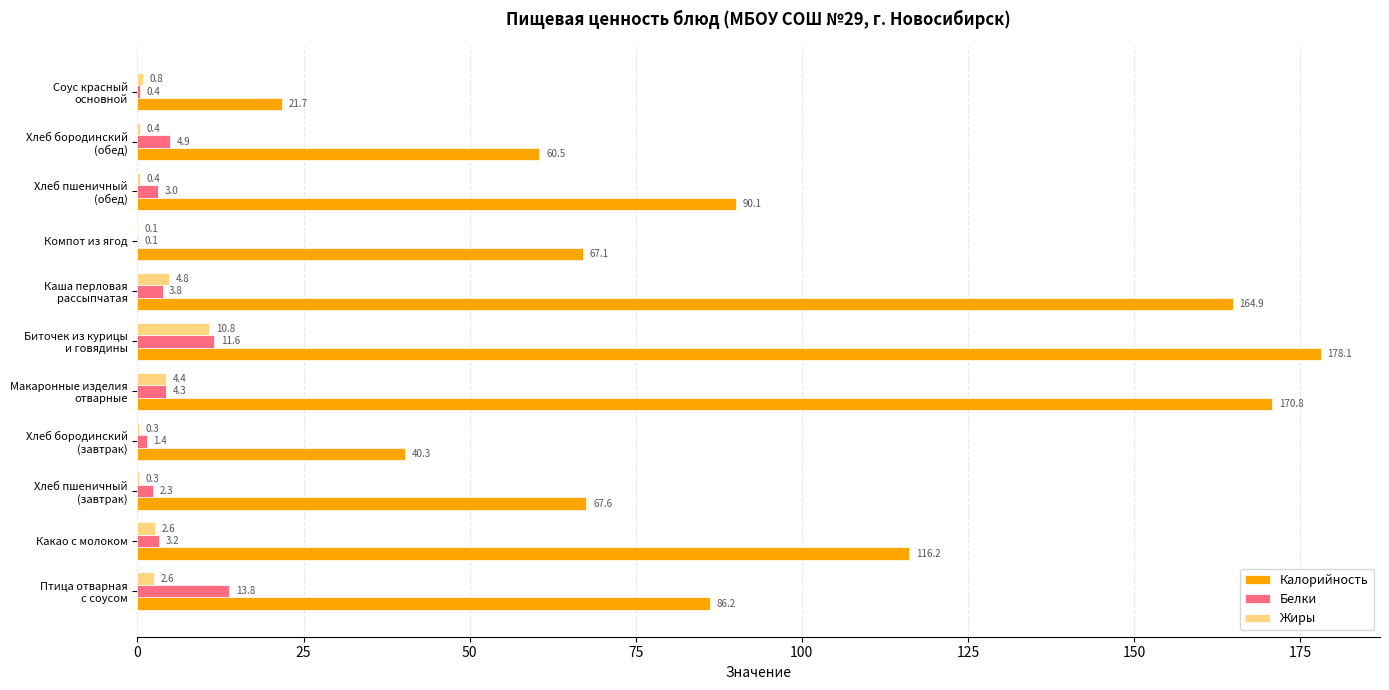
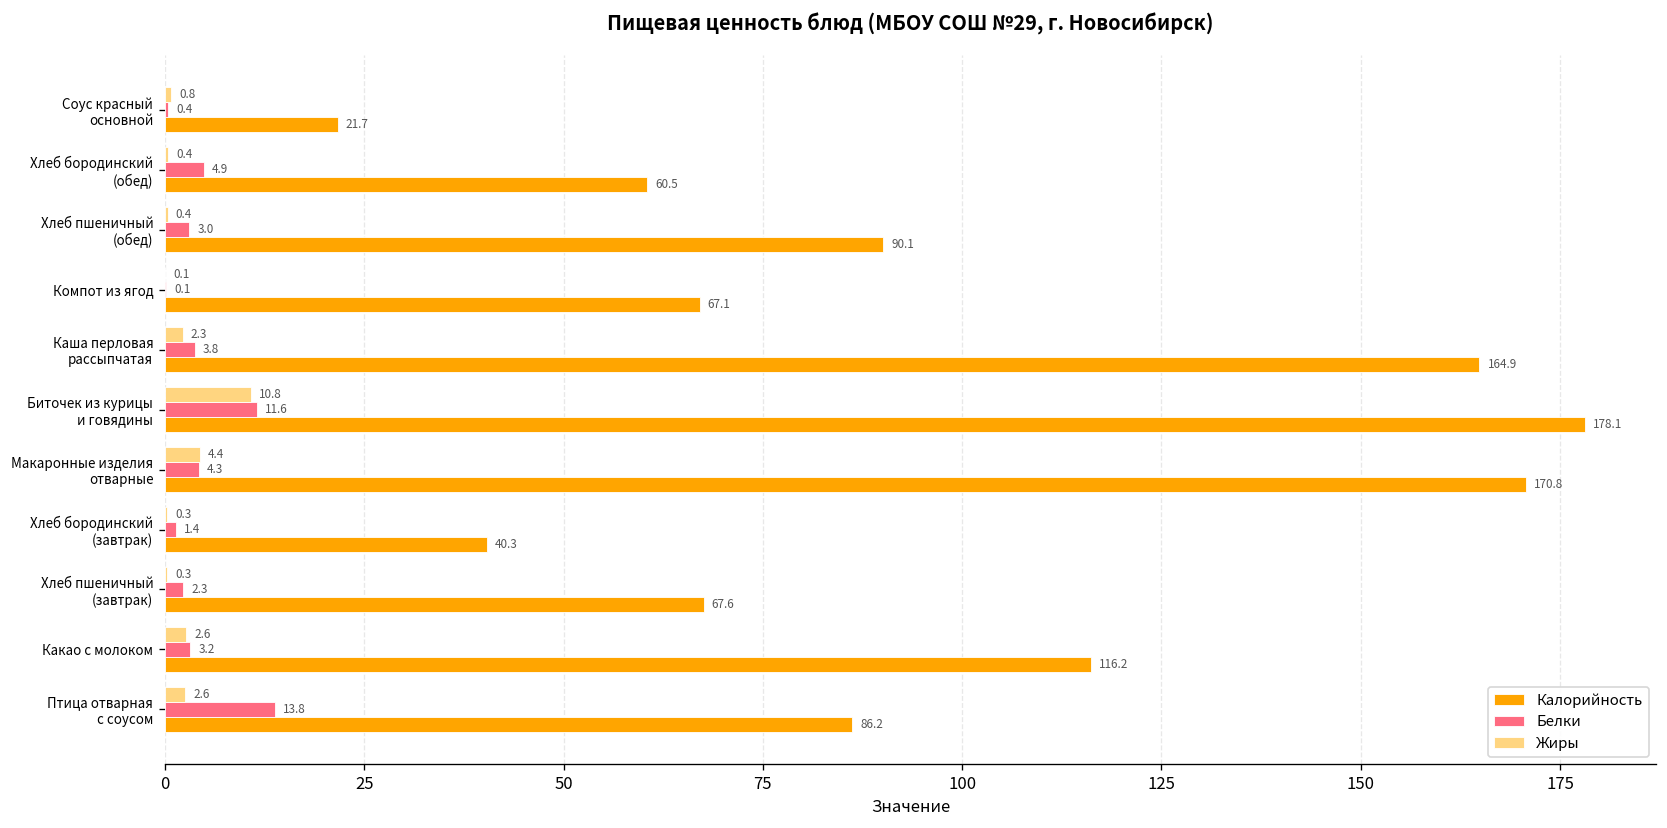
Жиры, Каша перловая рассыпчатая: 4.8 -> 2.3
